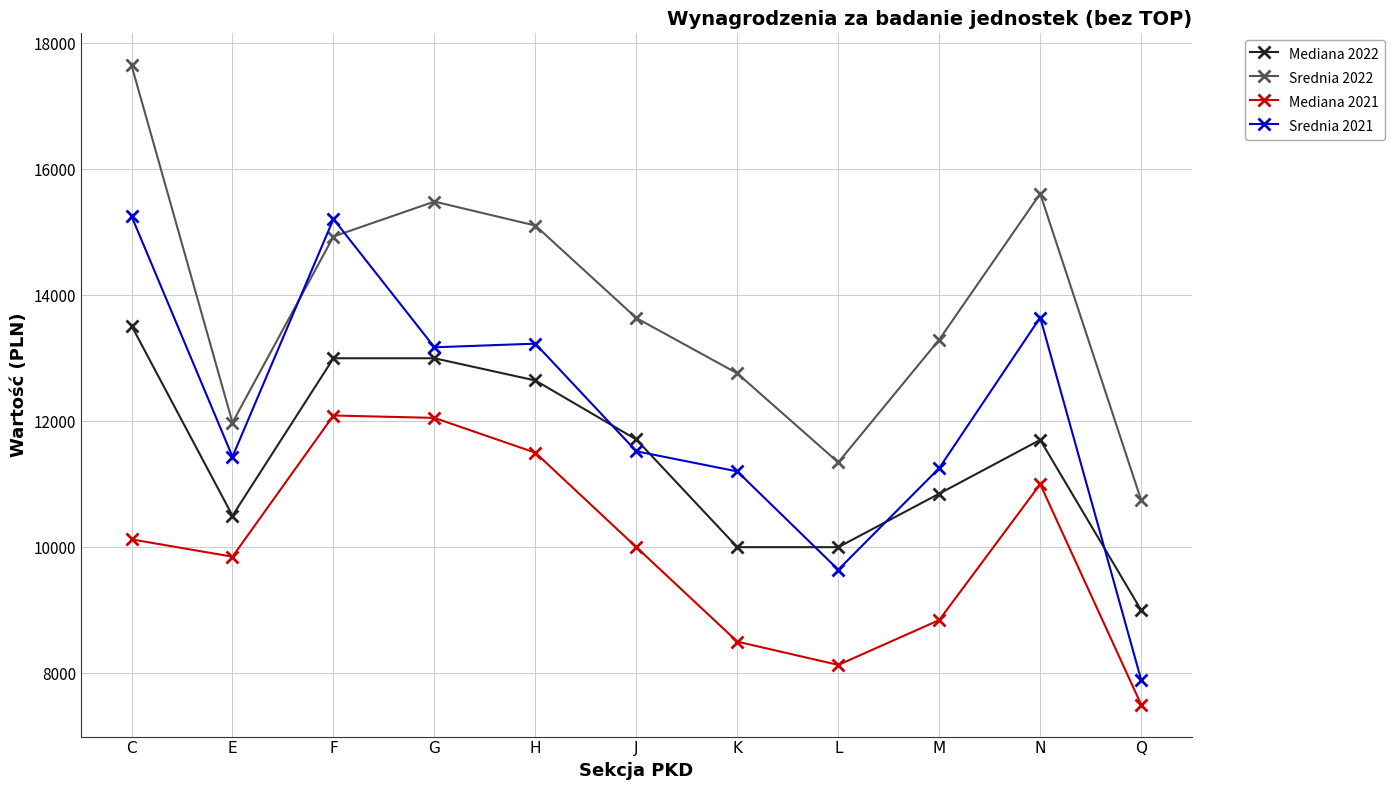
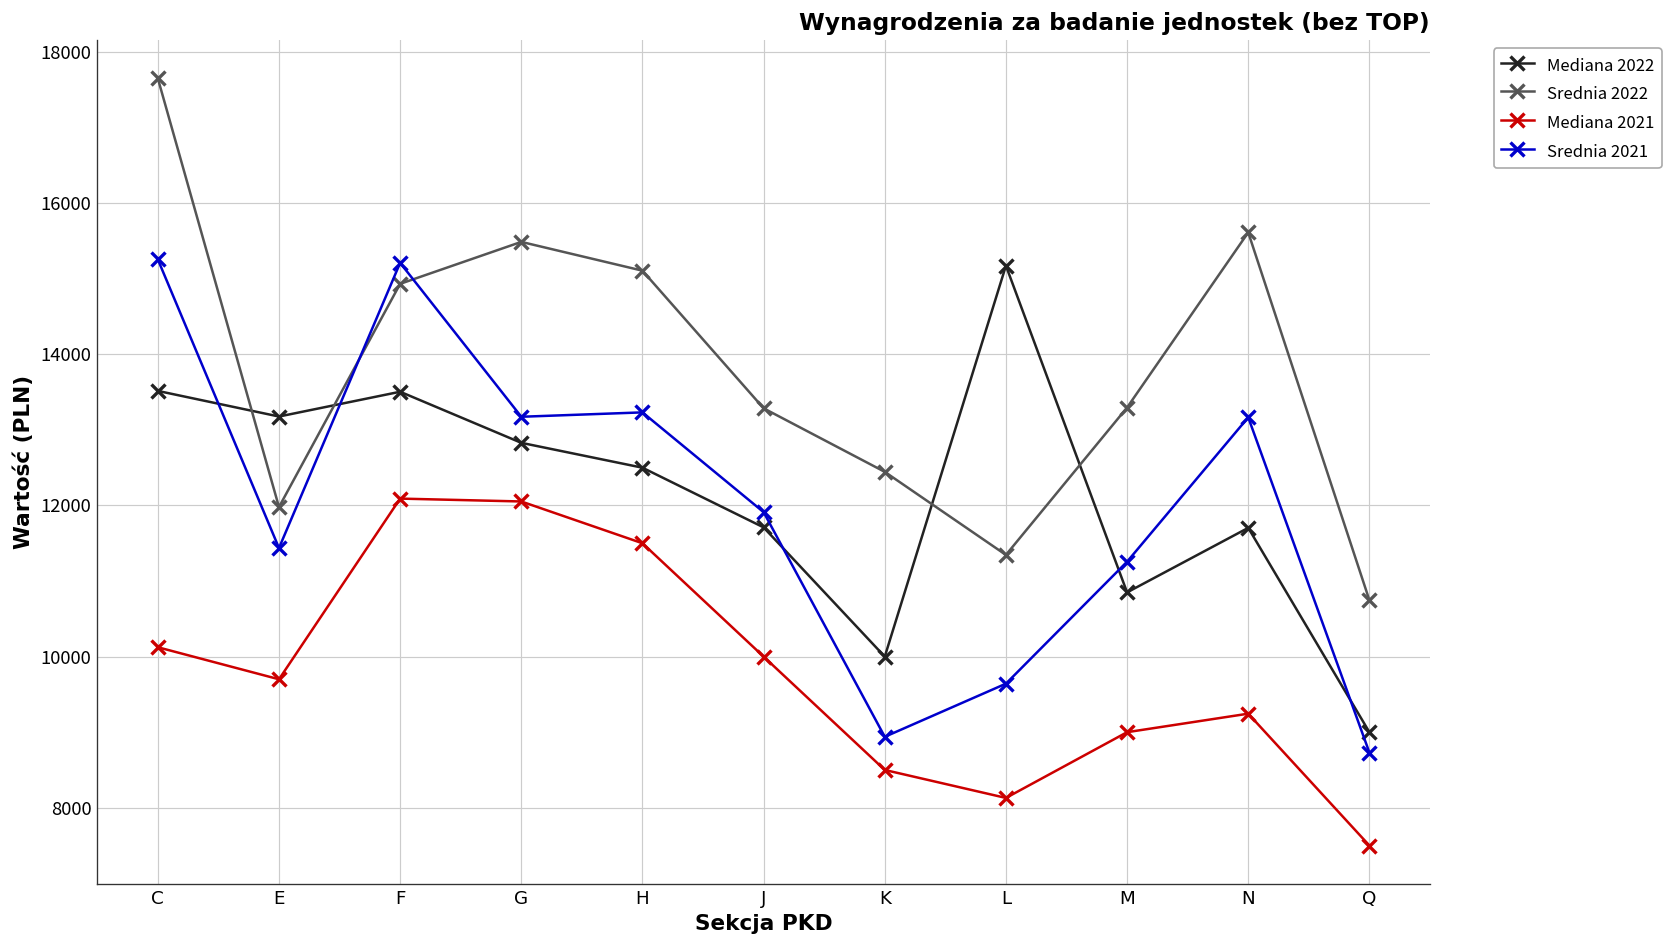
Mediana 2022, E: 10500 -> 13200
Mediana 2021, E: 9800 -> 9700
Mediana 2022, F: 13000 -> 13500
Mediana 2022, G: 13000 -> 12800
Mediana 2022, H: 12600 -> 12500
Srednia 2022, J: 13600 -> 13300
Srednia 2021, J: 11500 -> 11900
Srednia 2022, K: 12800 -> 12400
Srednia 2021, K: 11200 -> 8900
Mediana 2022, L: 10000 -> 15200
Mediana 2021, M: 8800 -> 9000
Mediana 2021, N: 11000 -> 9200
Srednia 2021, N: 13600 -> 13200
Srednia 2021, Q: 7900 -> 8700
